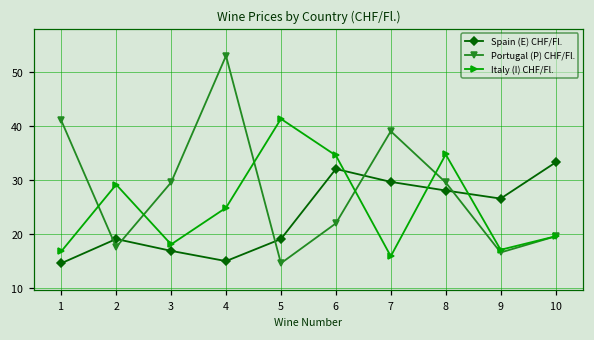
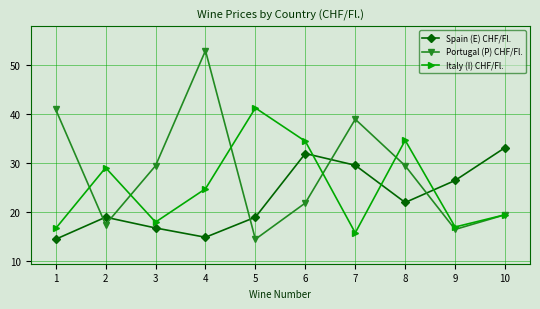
Spain (E) CHF/Fl., 8: 28 -> 22
